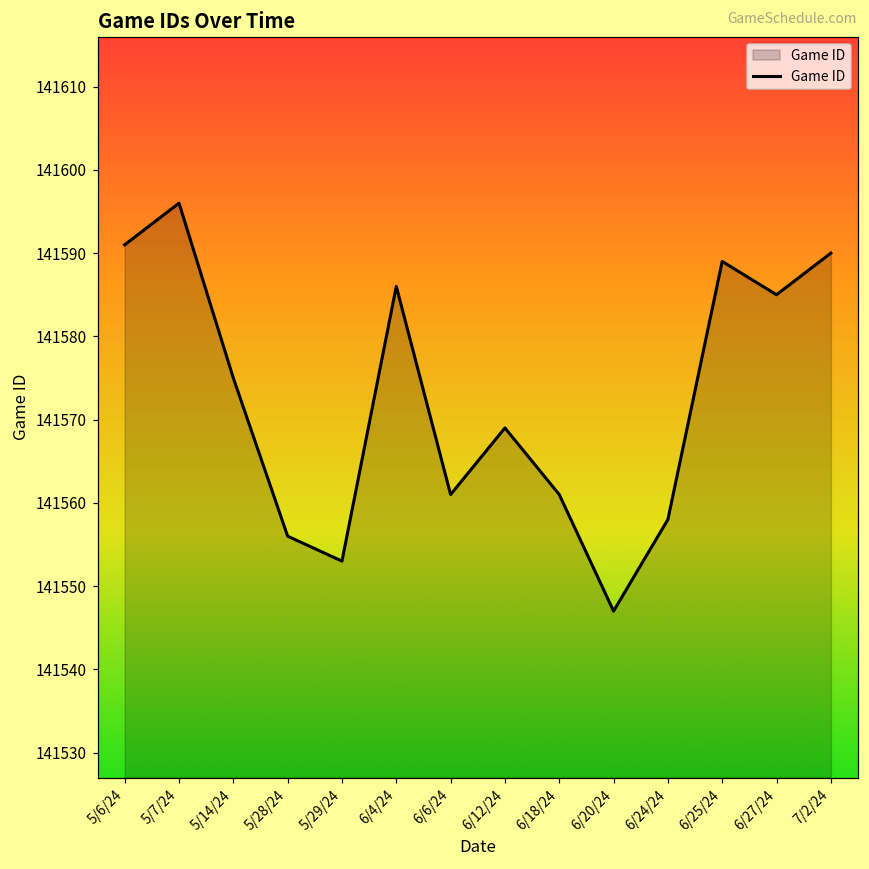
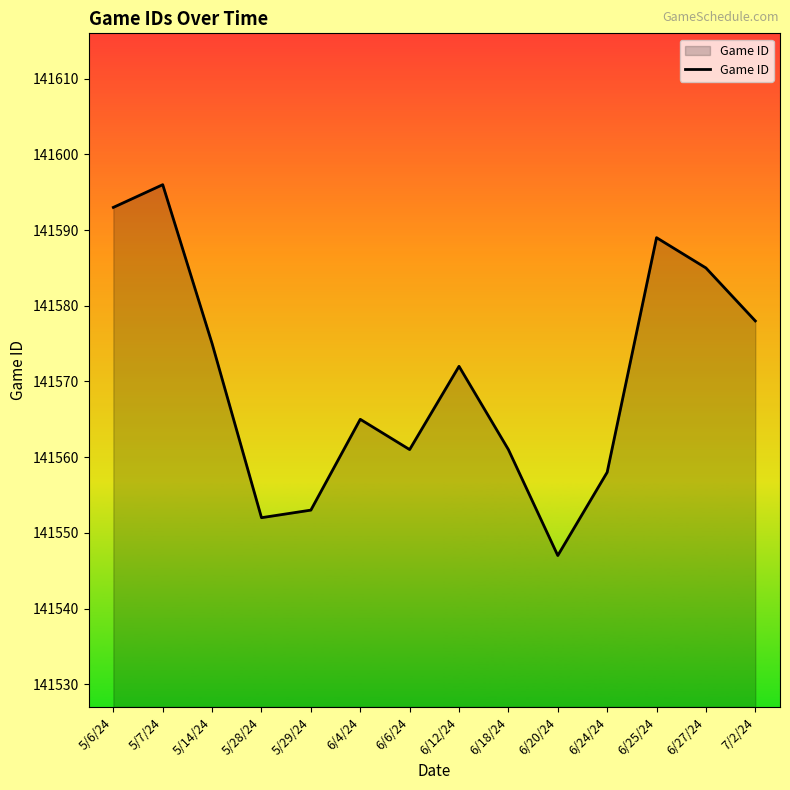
5/6/24: 141591 -> 141593
5/28/24: 141556 -> 141552
6/4/24: 141586 -> 141565
6/12/24: 141569 -> 141572
7/2/24: 141590 -> 141578
